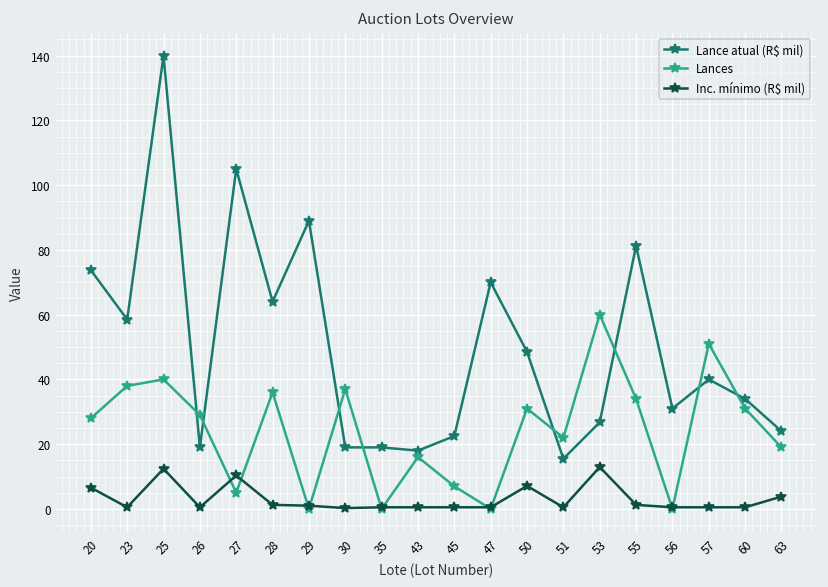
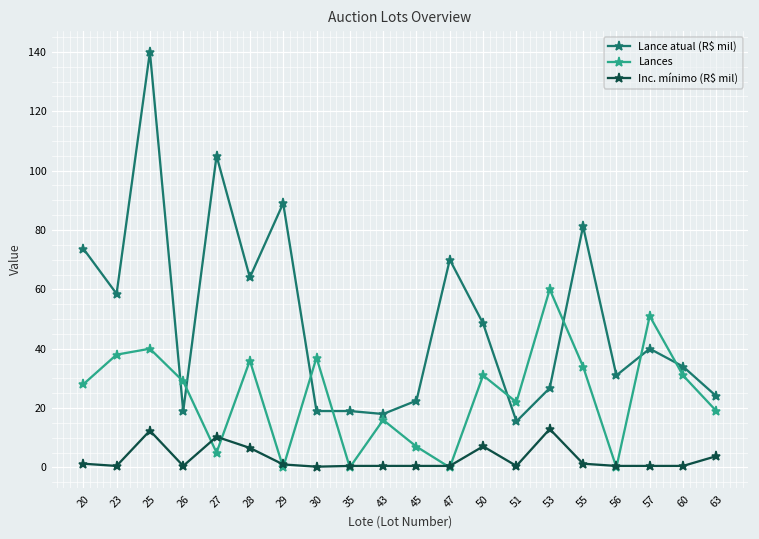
Inc. mínimo (R$ mil), 20: 7 -> 1
Inc. mínimo (R$ mil), 28: 1 -> 7
